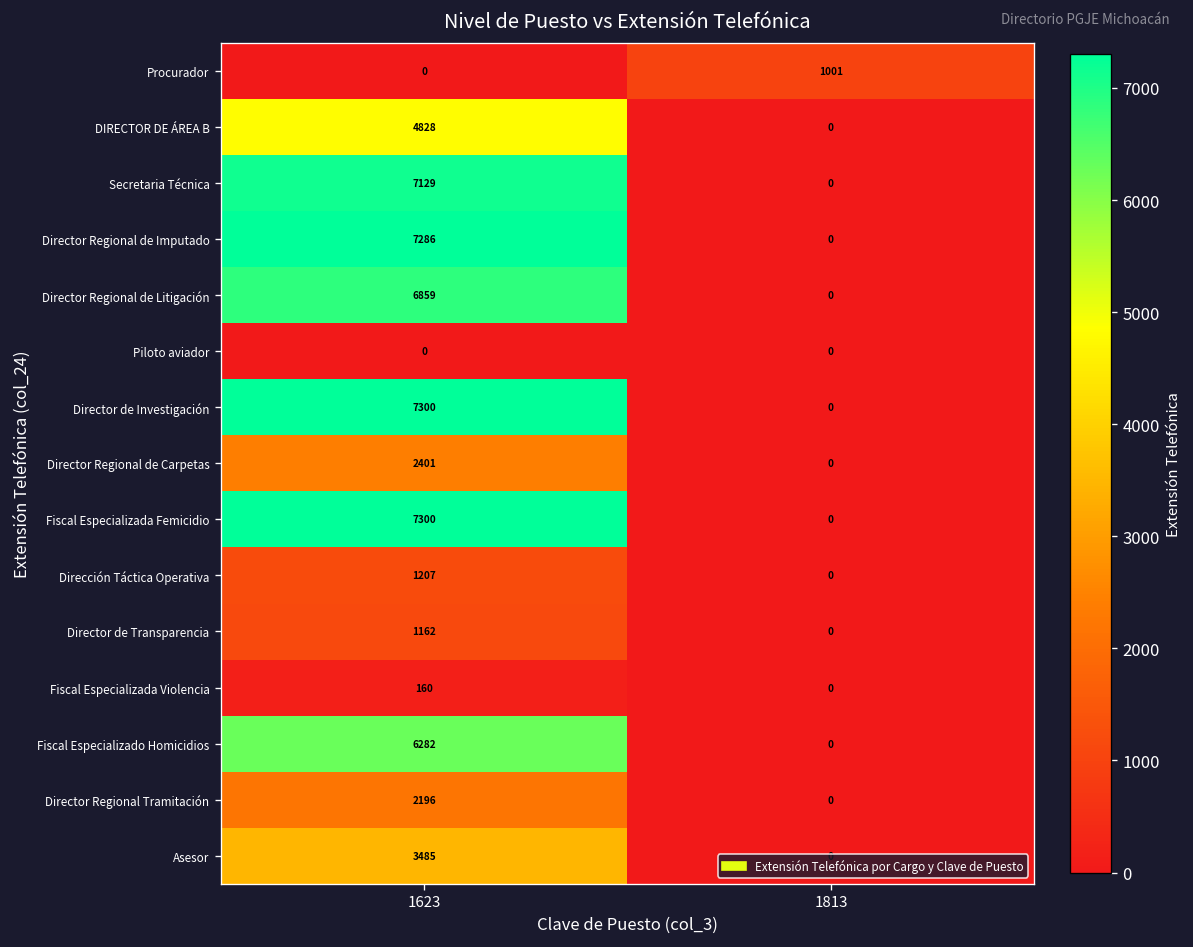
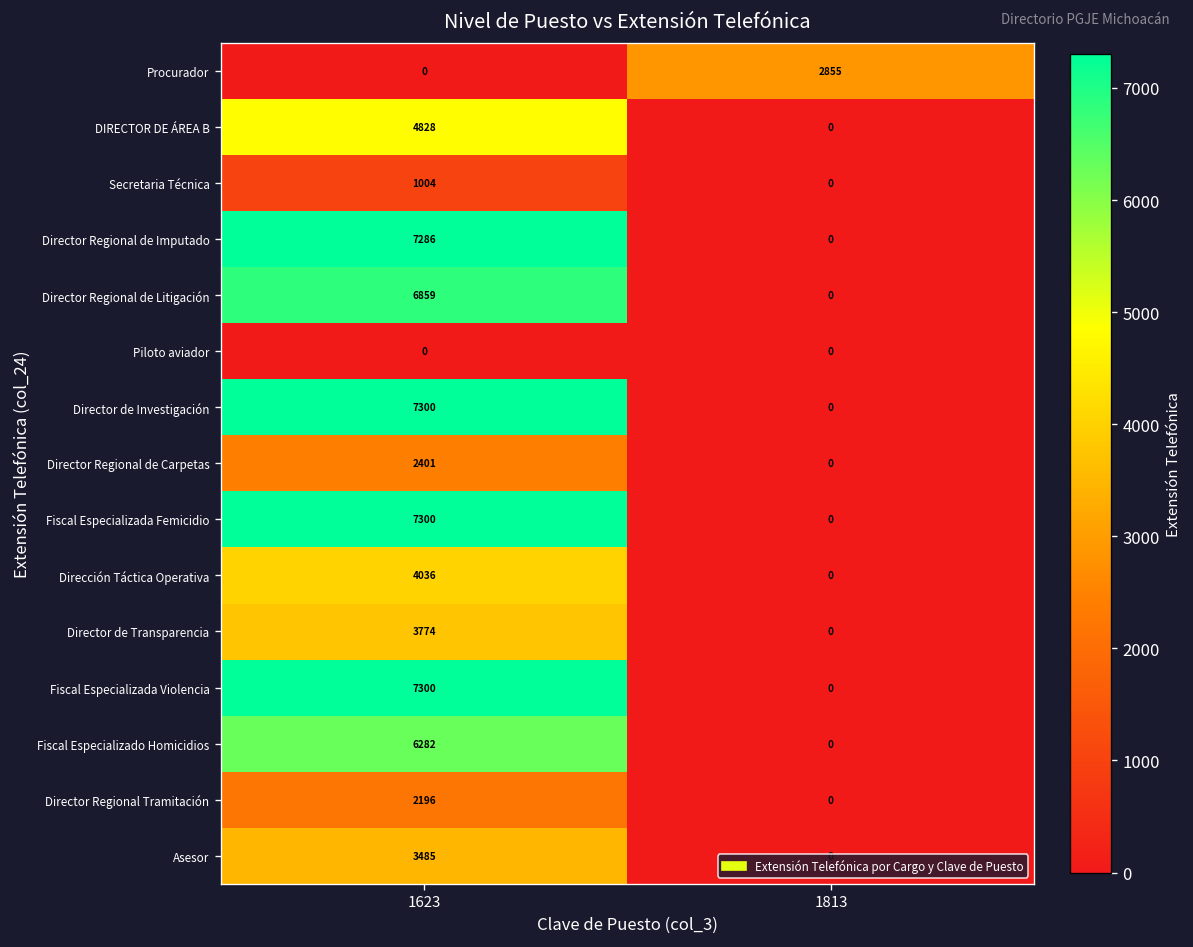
Procurador, 1813: 1001 -> 2855
Secretaria Técnica, 1623: 7129 -> 1004
Dirección Táctica Operativa, 1623: 1207 -> 4036
Director de Transparencia, 1623: 1162 -> 3774
Fiscal Especializada Violencia, 1623: 160 -> 7300
